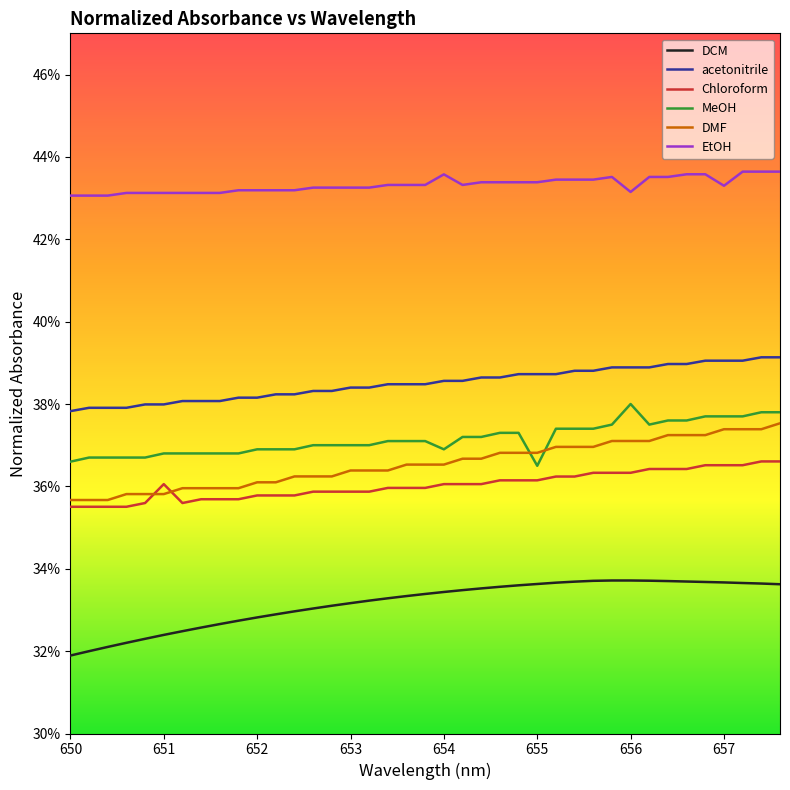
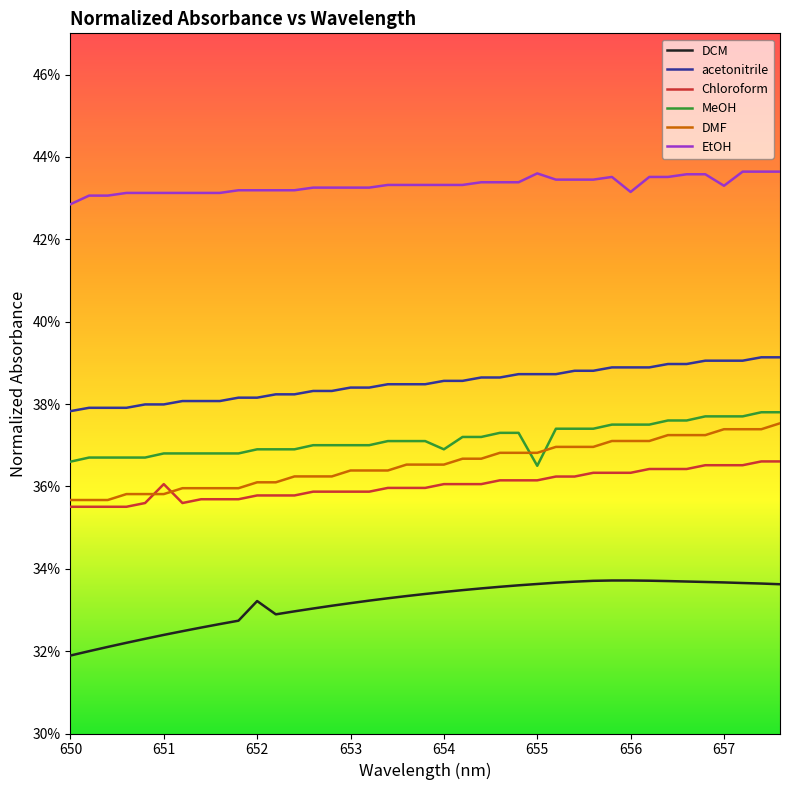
EtOH, 650: 43.1% -> 42.9%
DCM, 652: 32.8% -> 33.2%
EtOH, 654: 43.6% -> 43.3%
EtOH, 655: 43.4% -> 43.6%
MeOH, 656: 38.0% -> 37.5%
